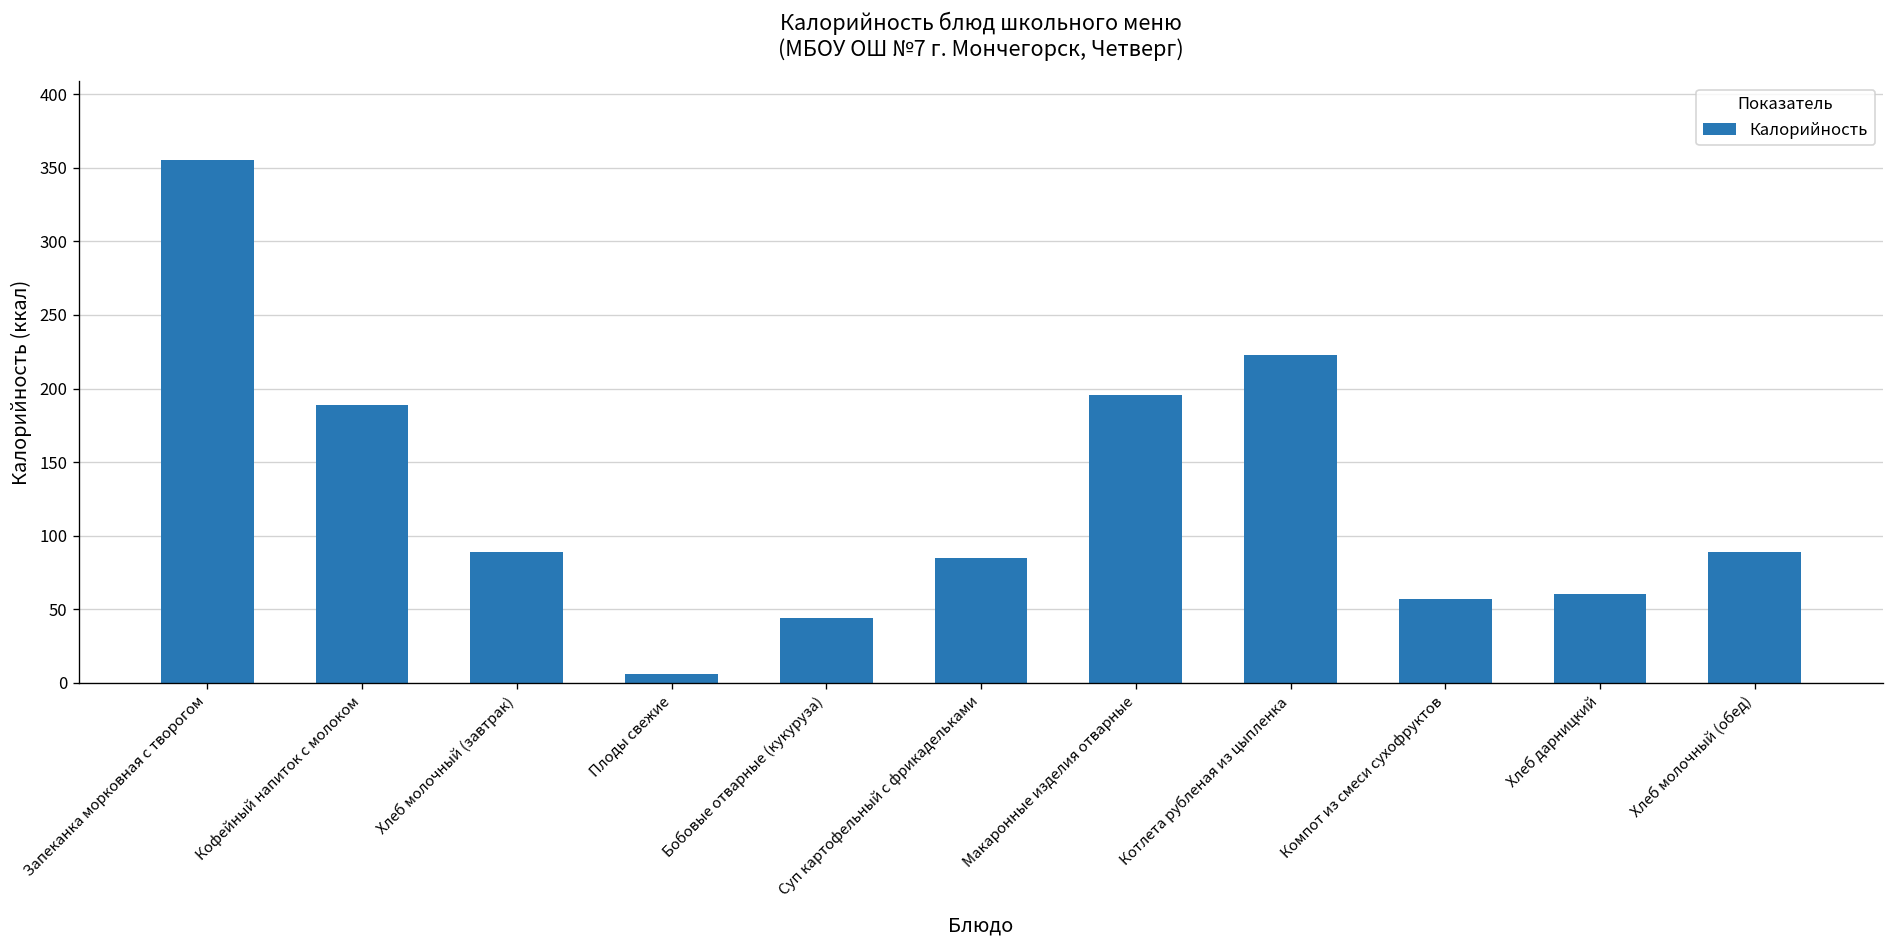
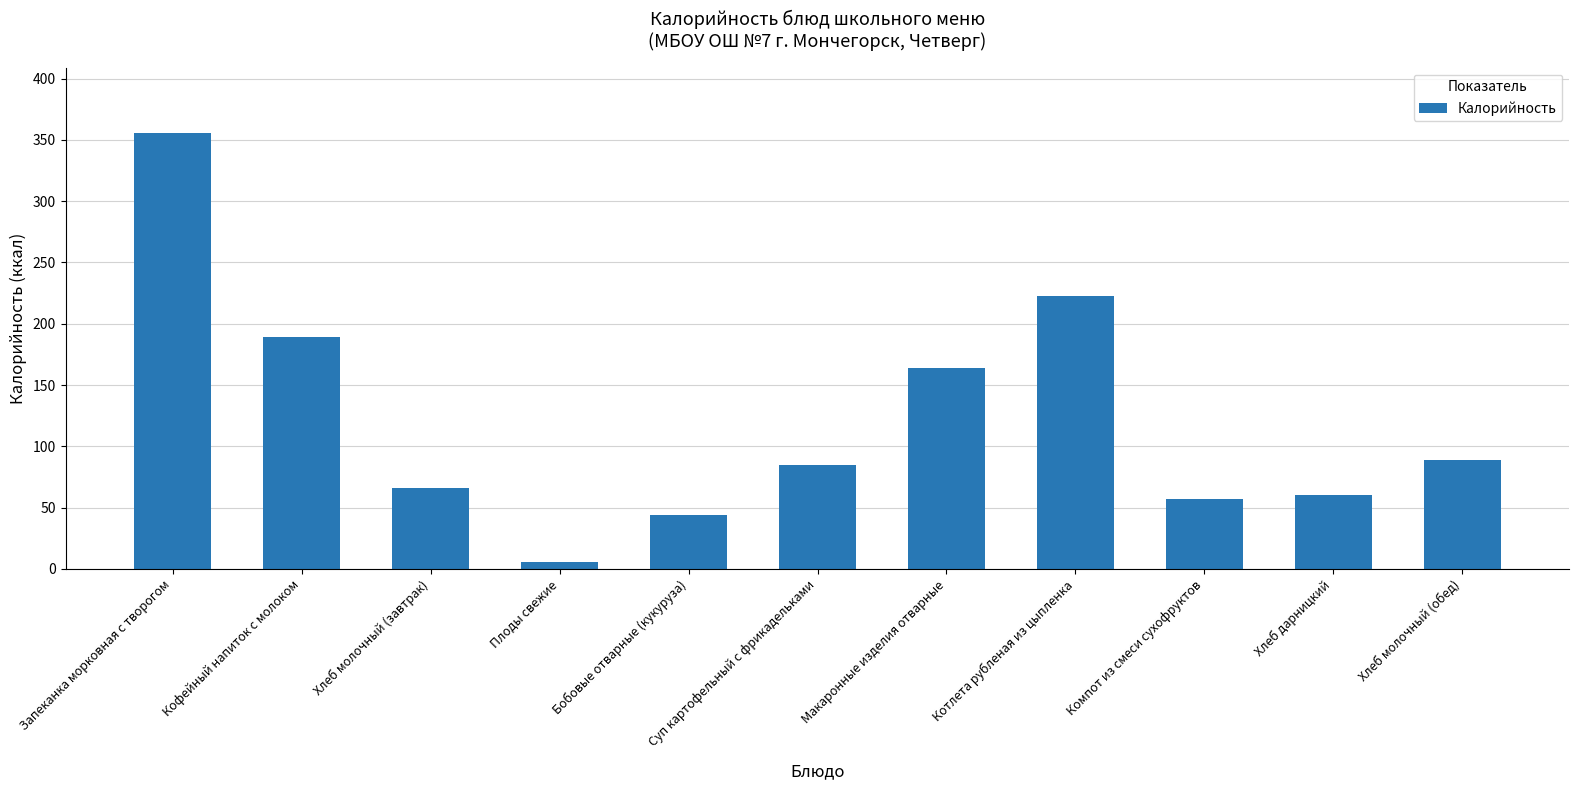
Хлеб молочный (завтрак): 89 -> 66
Макаронные изделия отварные: 196 -> 164
